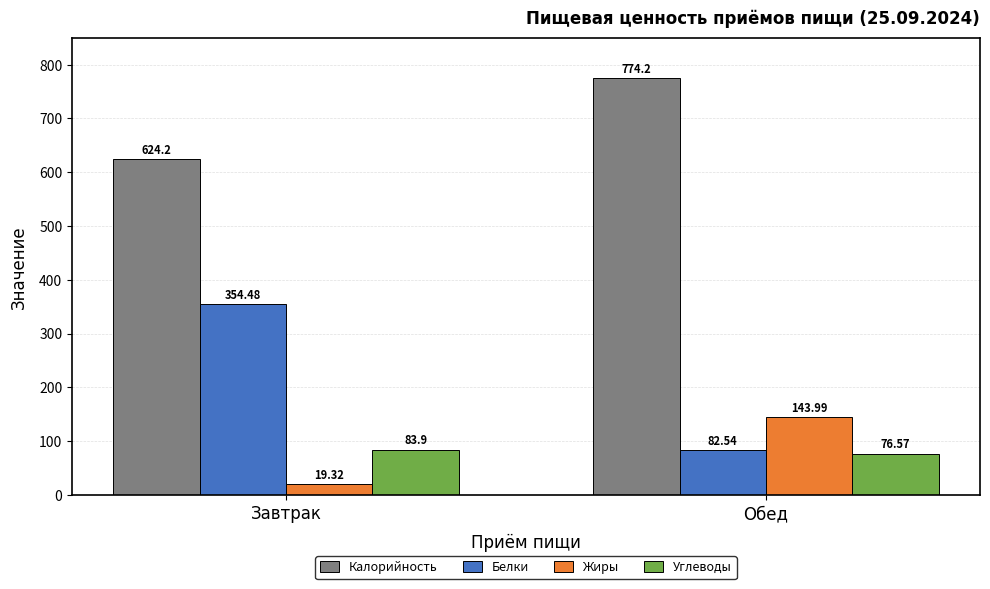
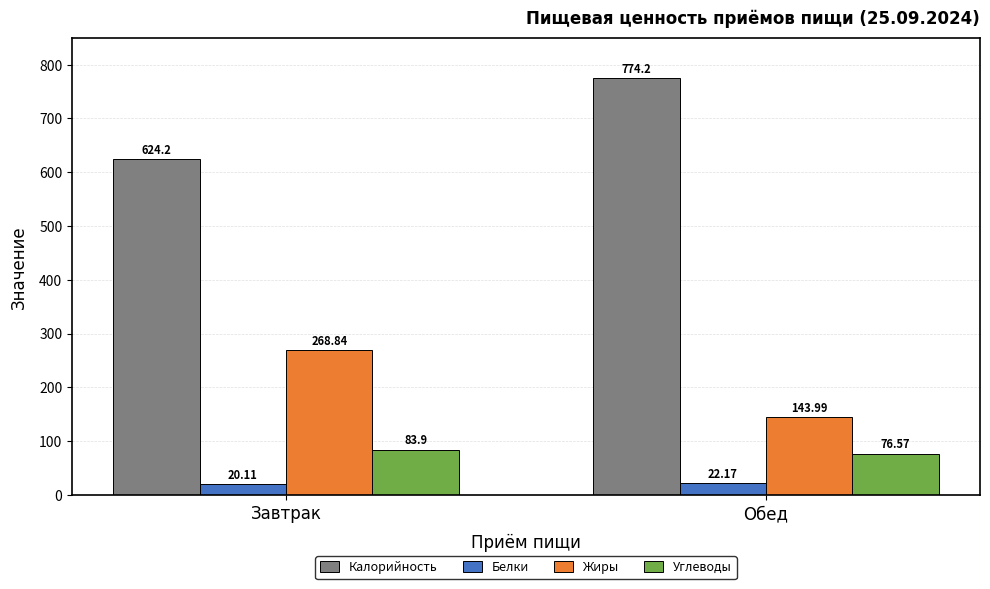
Белки, Завтрак: 354.48 -> 20.11
Жиры, Завтрак: 19.32 -> 268.84
Белки, Обед: 82.54 -> 22.17
